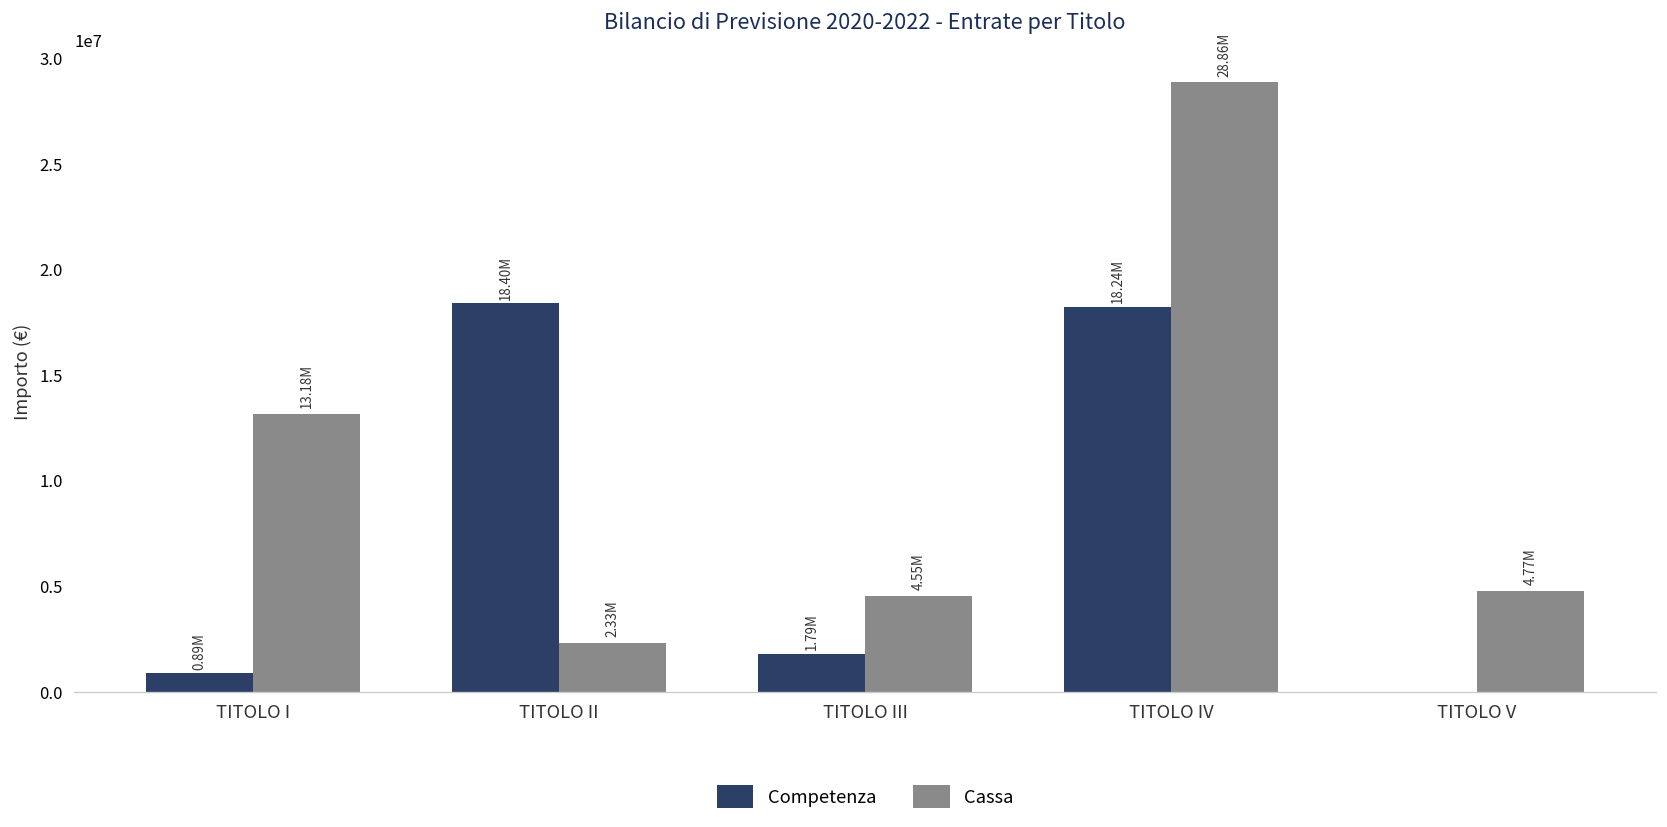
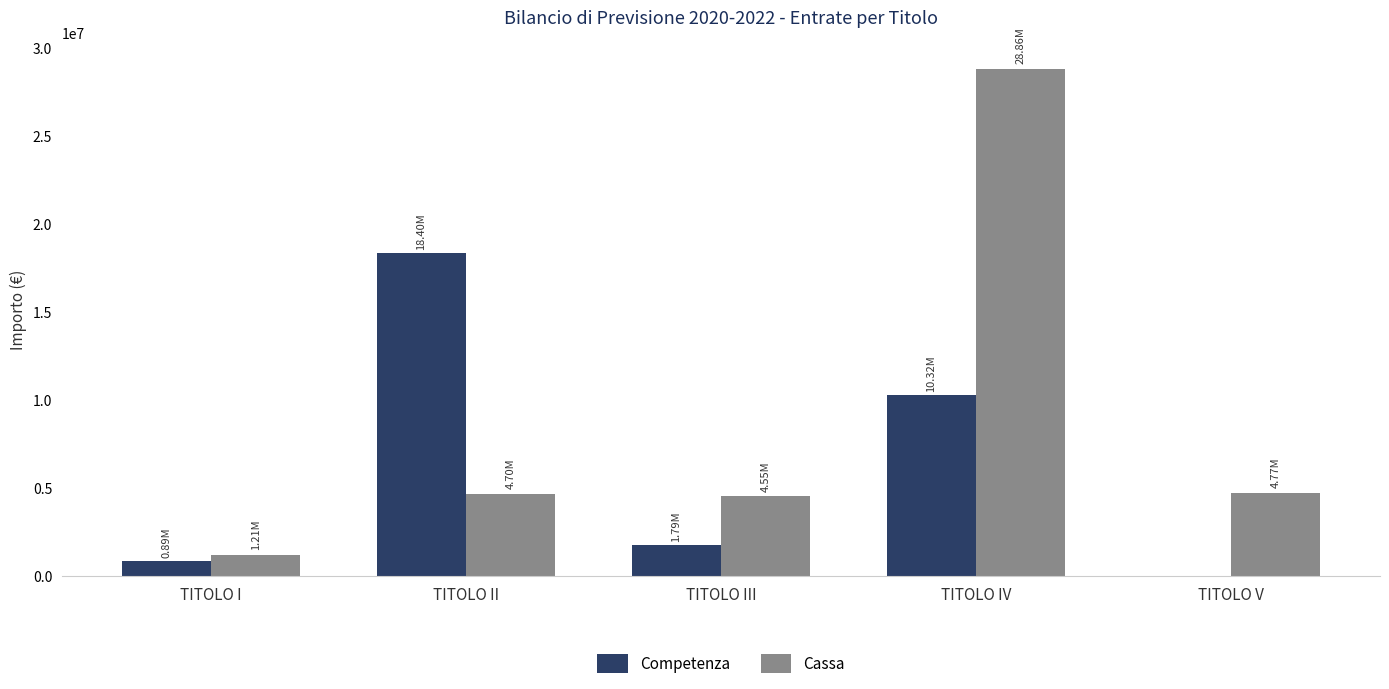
Cassa, TITOLO I: 13.18M -> 1.21M
Cassa, TITOLO II: 2.33M -> 4.70M
Competenza, TITOLO IV: 18.24M -> 10.32M
